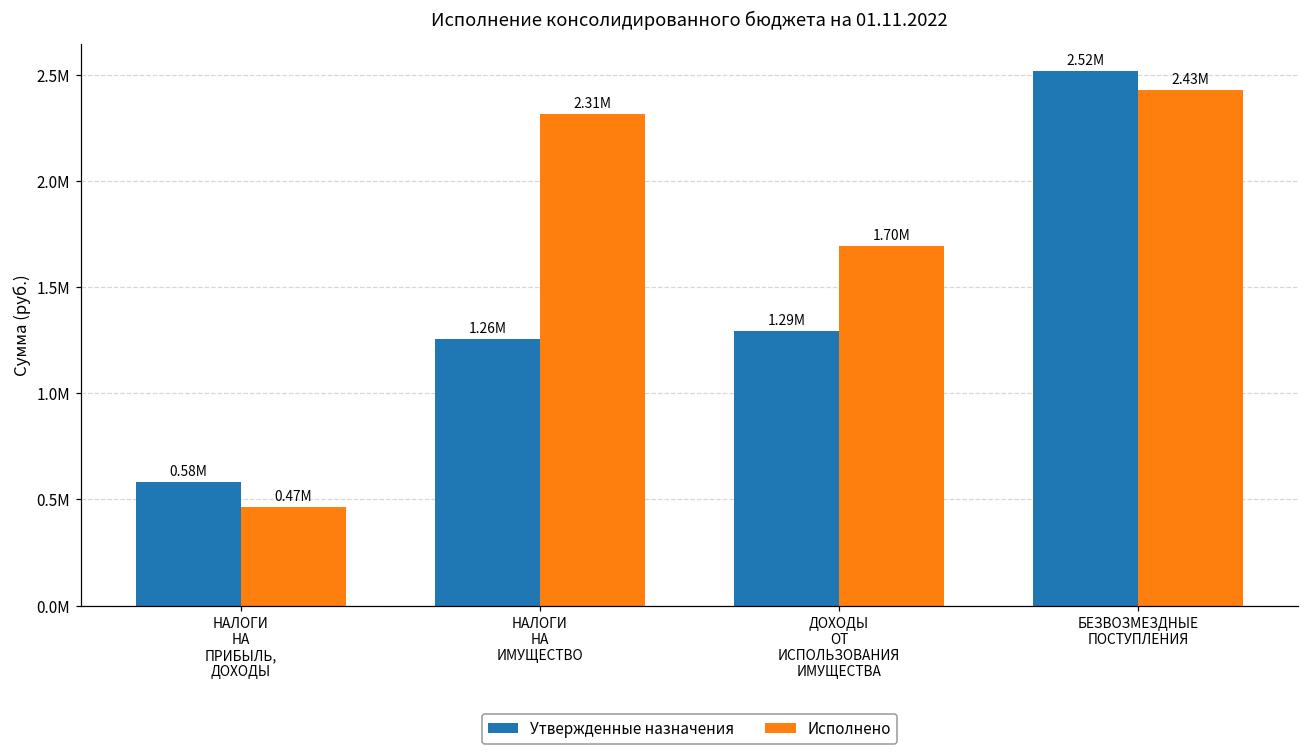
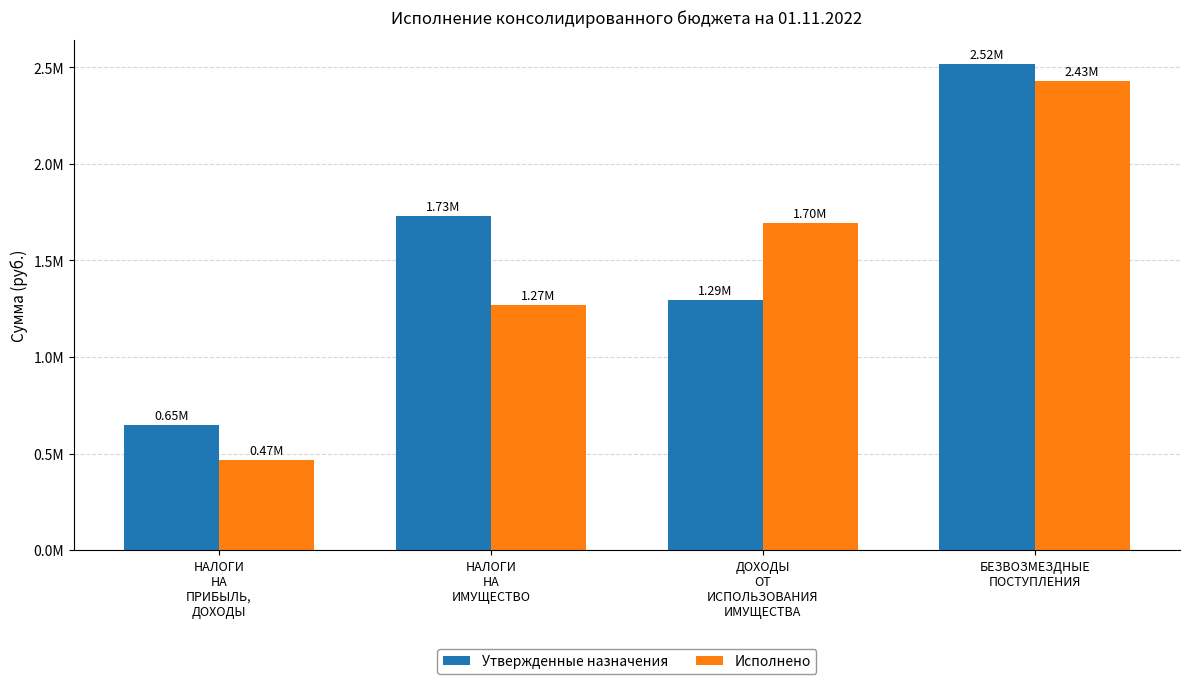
Утвержденные назначения, НАЛОГИ НА ПРИБЫЛЬ, ДОХОДЫ: 0.58M -> 0.65M
Утвержденные назначения, НАЛОГИ НА ИМУЩЕСТВО: 1.26M -> 1.73M
Исполнено, НАЛОГИ НА ИМУЩЕСТВО: 2.31M -> 1.27M
